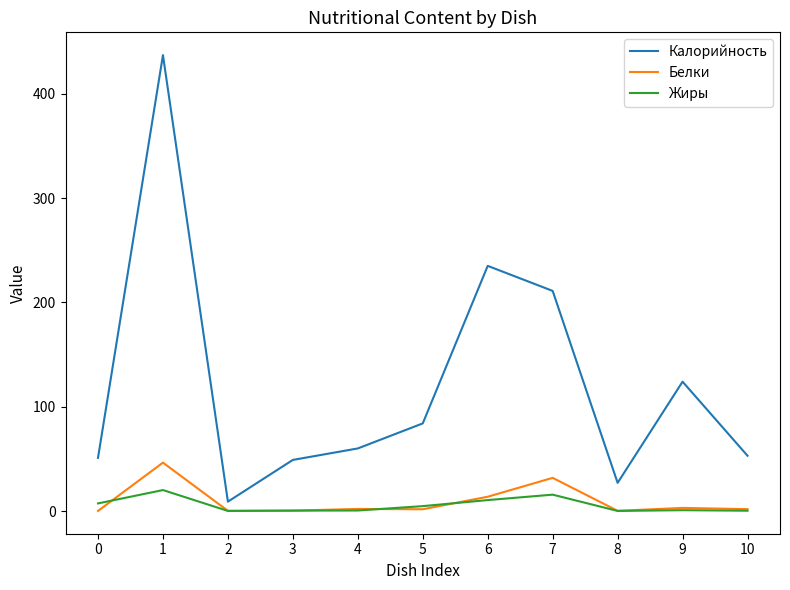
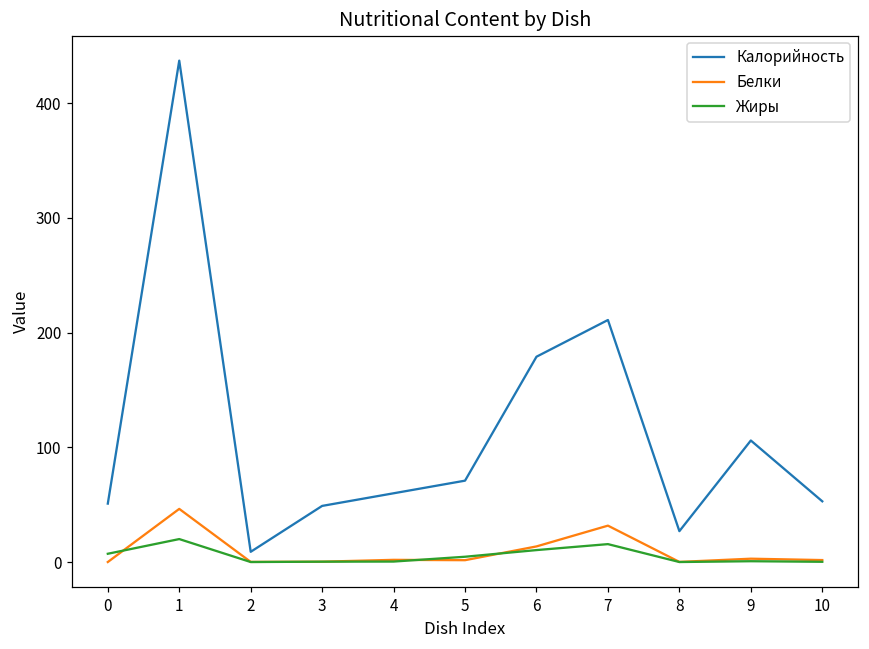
Калорийность, 5: 84 -> 71
Калорийность, 6: 235 -> 179
Калорийность, 9: 124 -> 106
